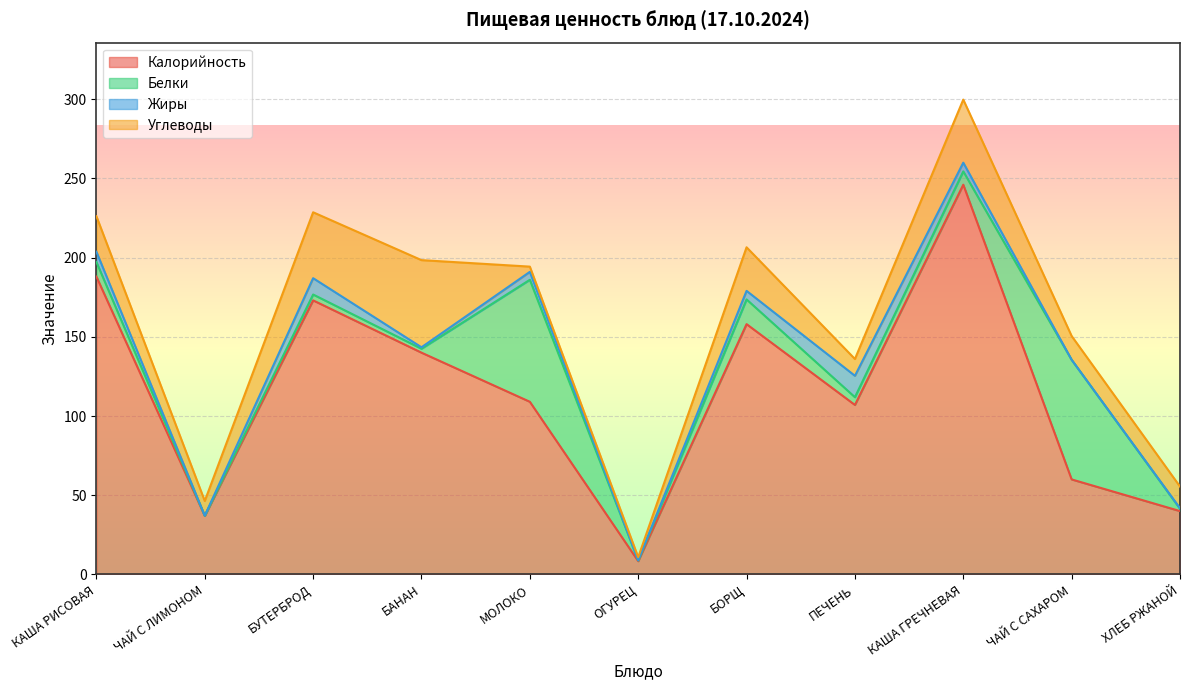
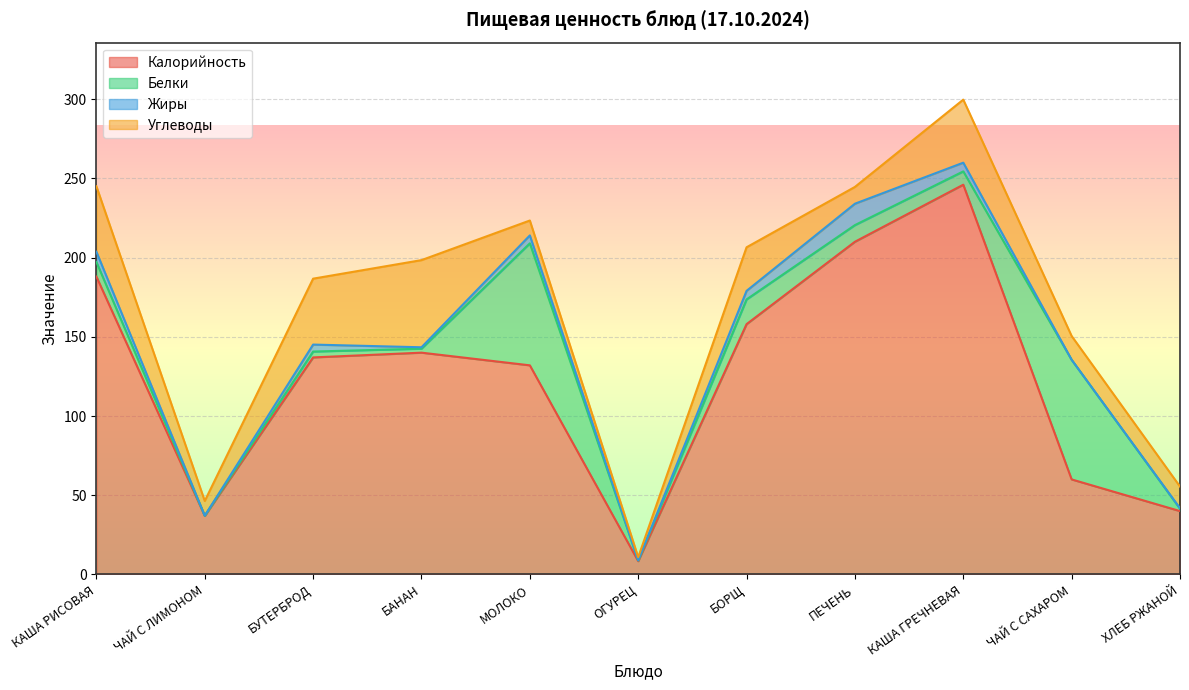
Углеводы, КАША РИСОВАЯ: 22 -> 41
Калорийность, БУТЕРБРОД: 173 -> 137
Жиры, БУТЕРБРОД: 10 -> 4
Калорийность, МОЛОКО: 109 -> 132
Углеводы, МОЛОКО: 3 -> 9
Калорийность, ПЕЧЕНЬ: 107 -> 210
Белки, ПЕЧЕНЬ: 5 -> 11
